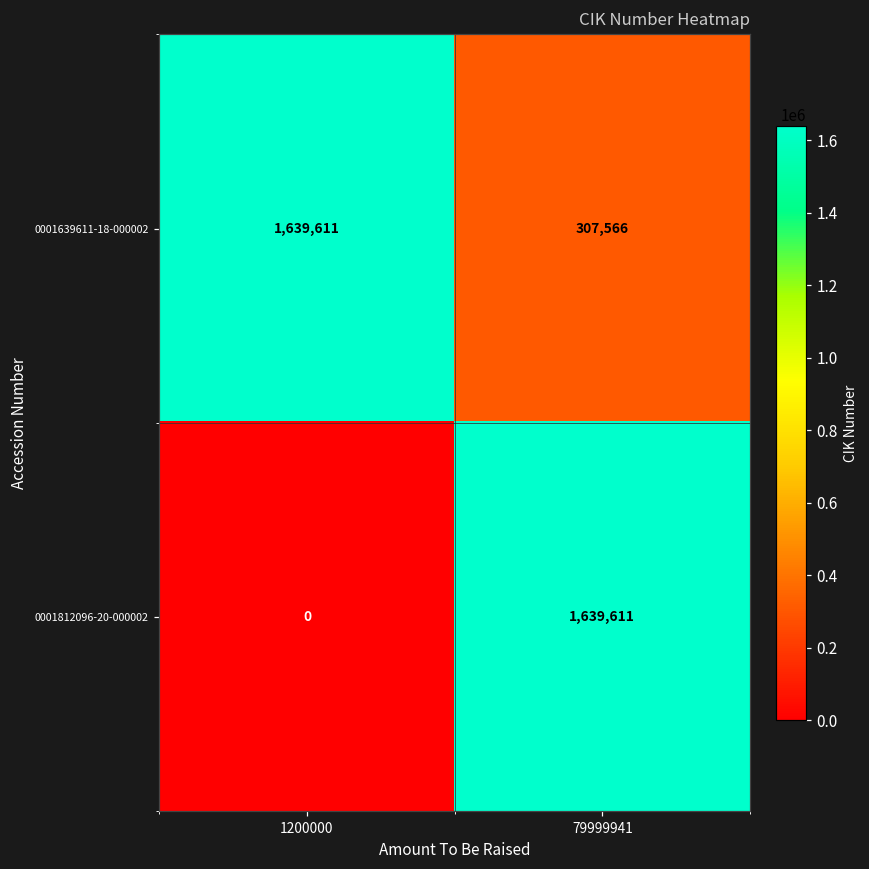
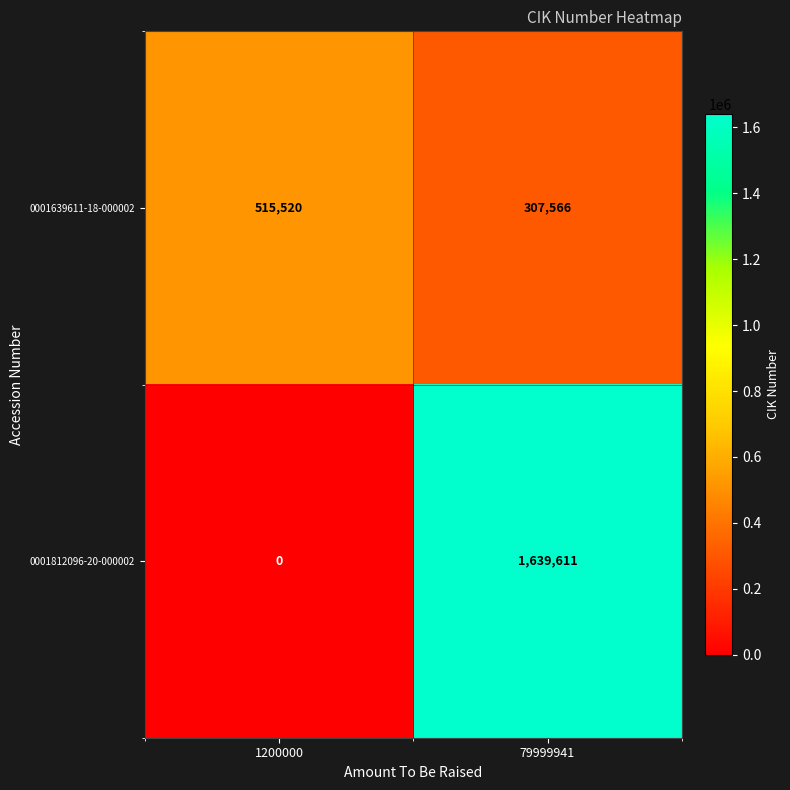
0001639611-18-000002, 1200000: 1,639,611 -> 515,520
